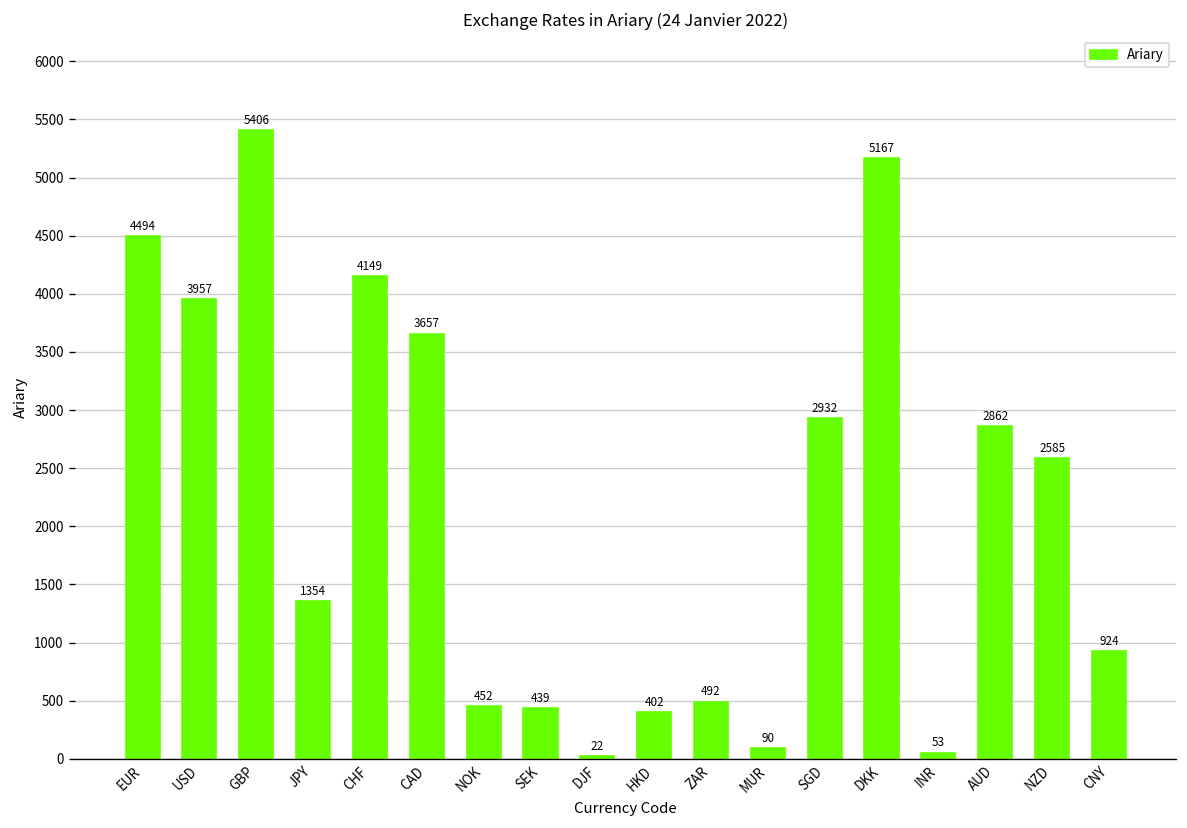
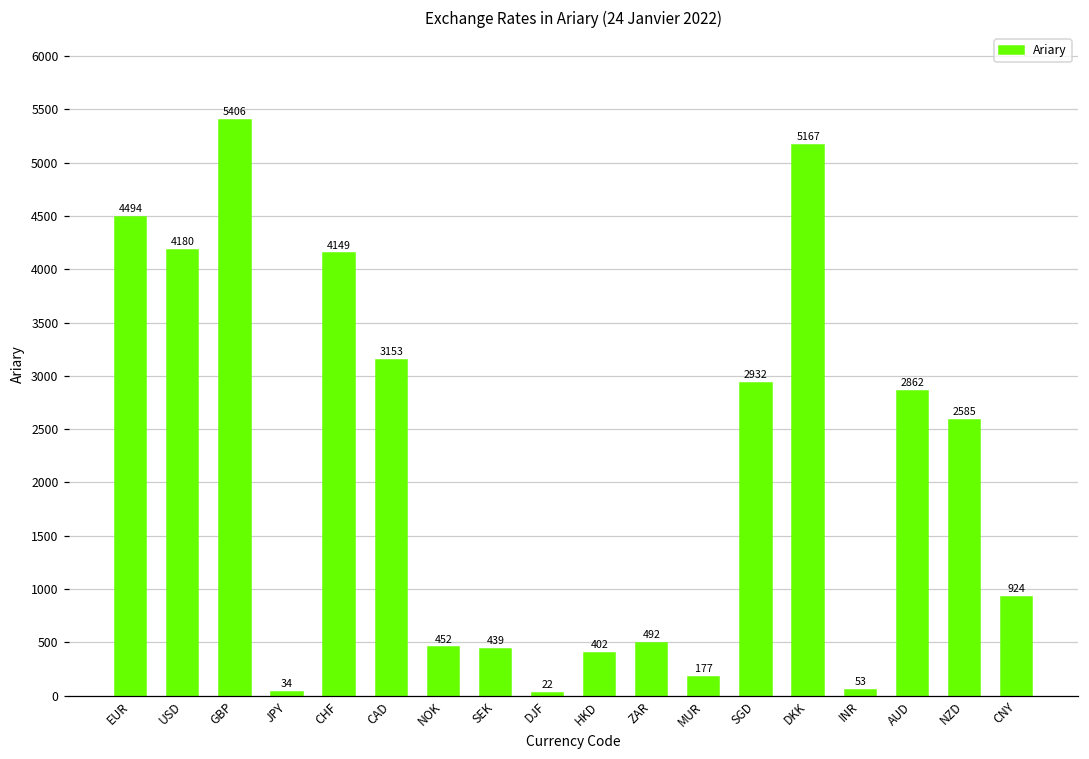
USD: 3957 -> 4180
JPY: 1354 -> 34
CAD: 3657 -> 3153
MUR: 90 -> 177
